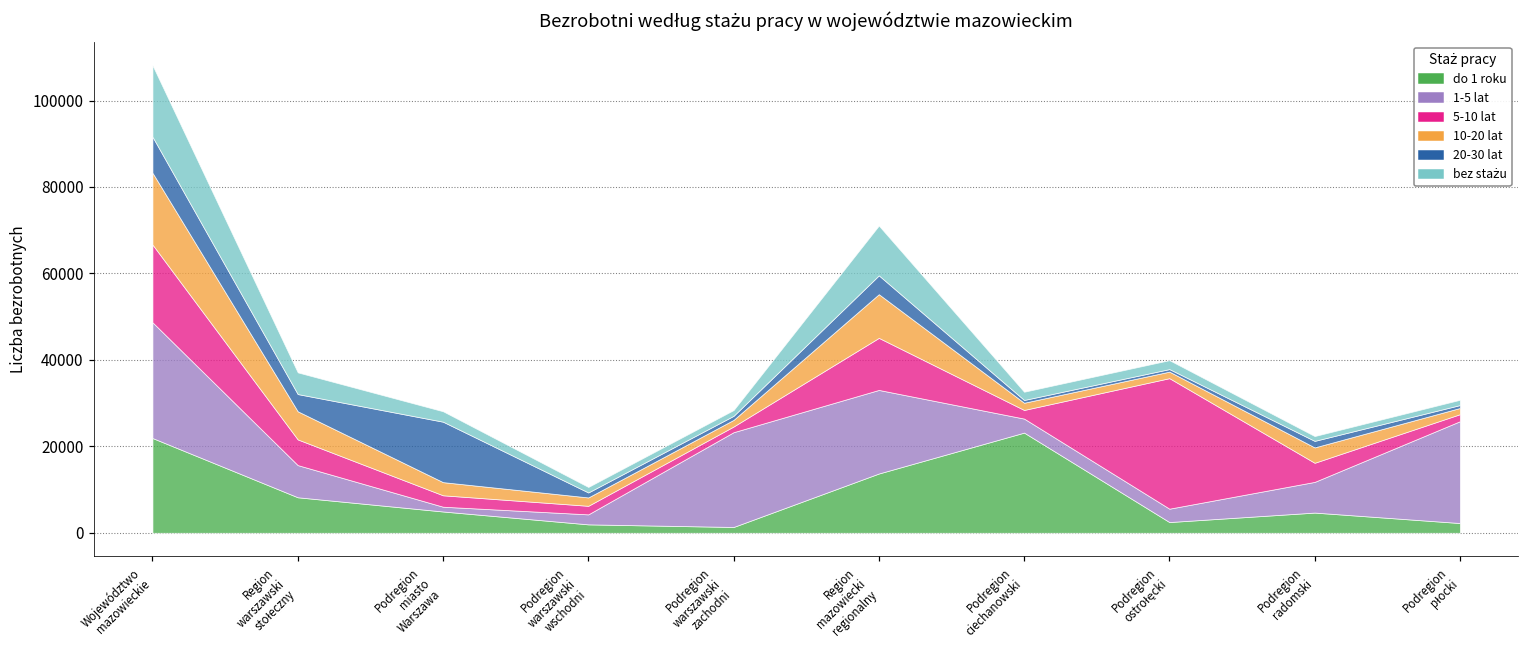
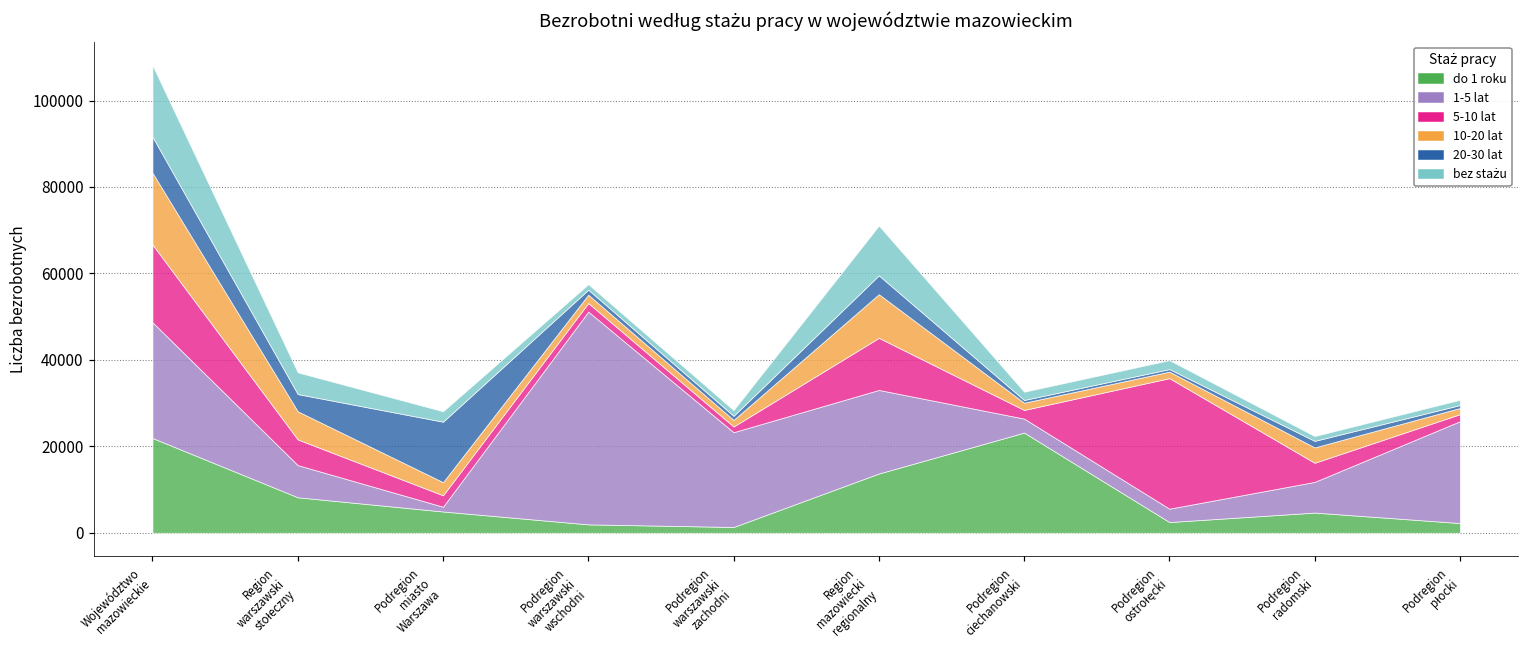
1-5 lat, Podregion warszawski wschodni: 2000 -> 49000
